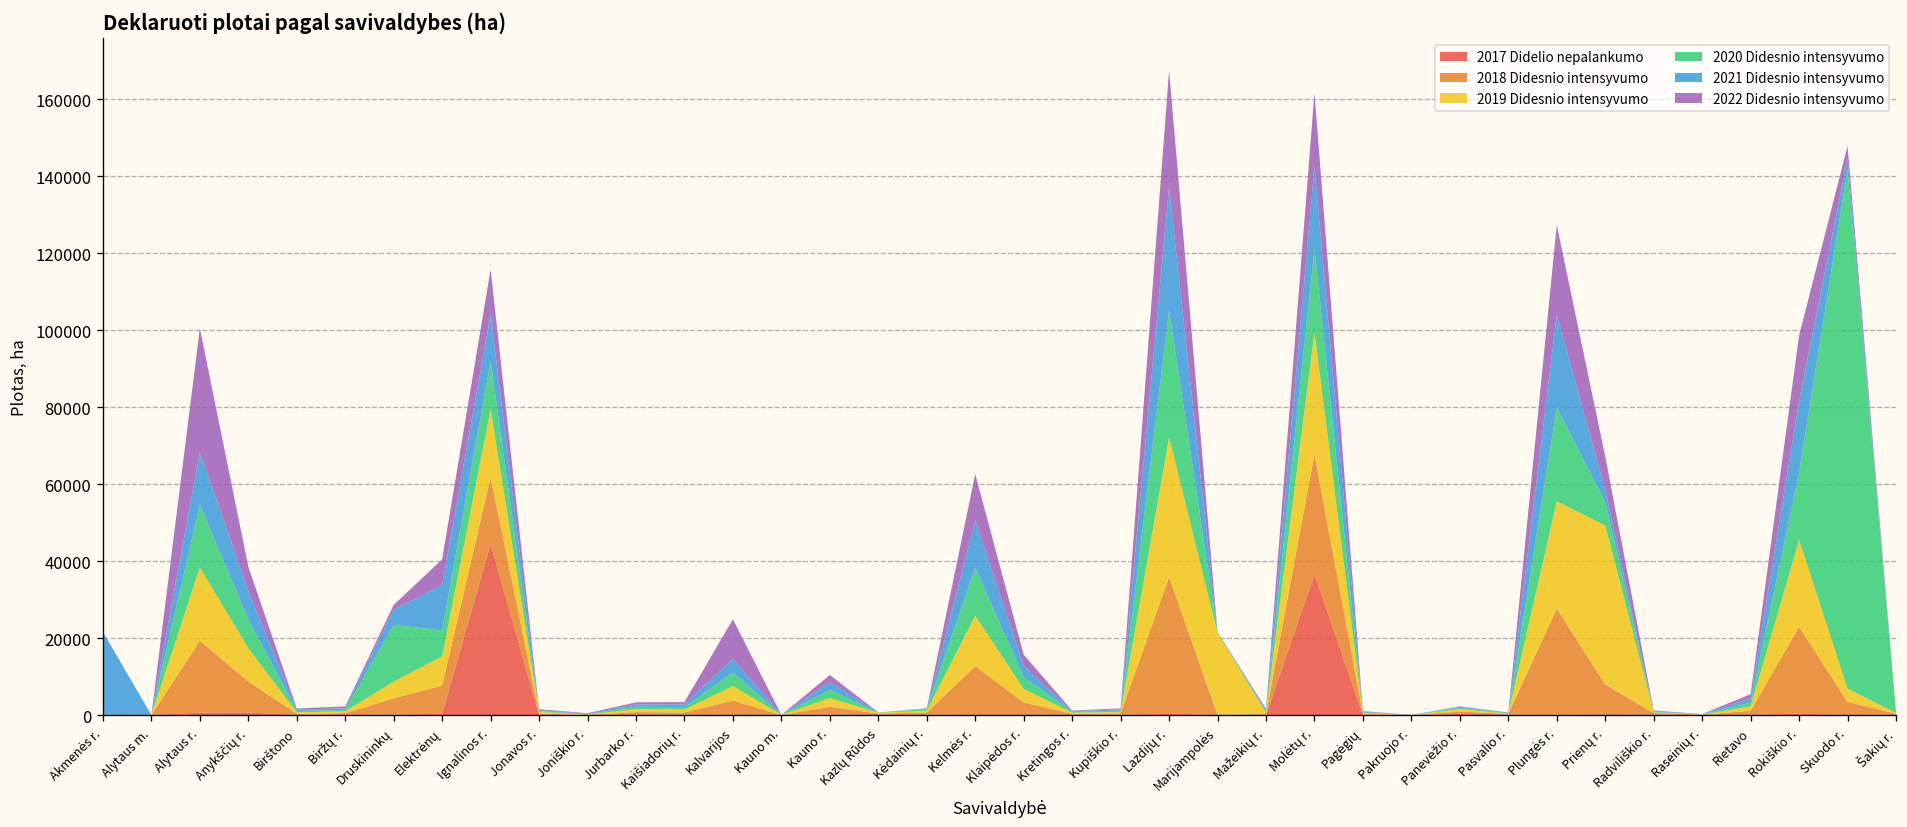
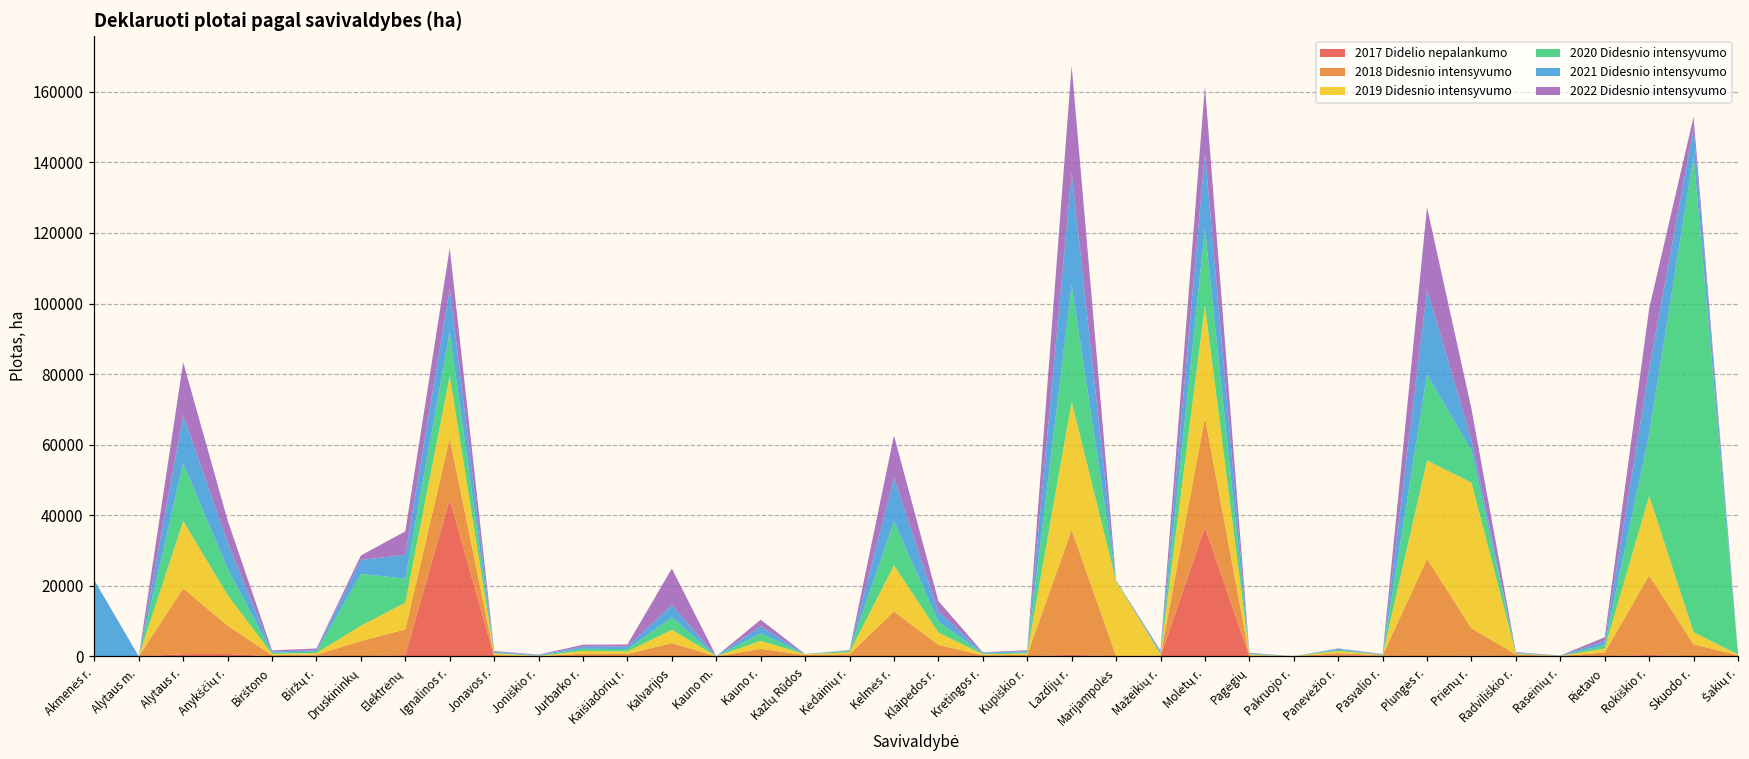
2022 Didesnio intensyvumo, Alytaus r.: 32000 -> 15000
2021 Didesnio intensyvumo, Elektrėnų: 12000 -> 7000
2020 Didesnio intensyvumo, Prienų r.: 6000 -> 9000
2021 Didesnio intensyvumo, Skuodo r.: 3000 -> 8000
